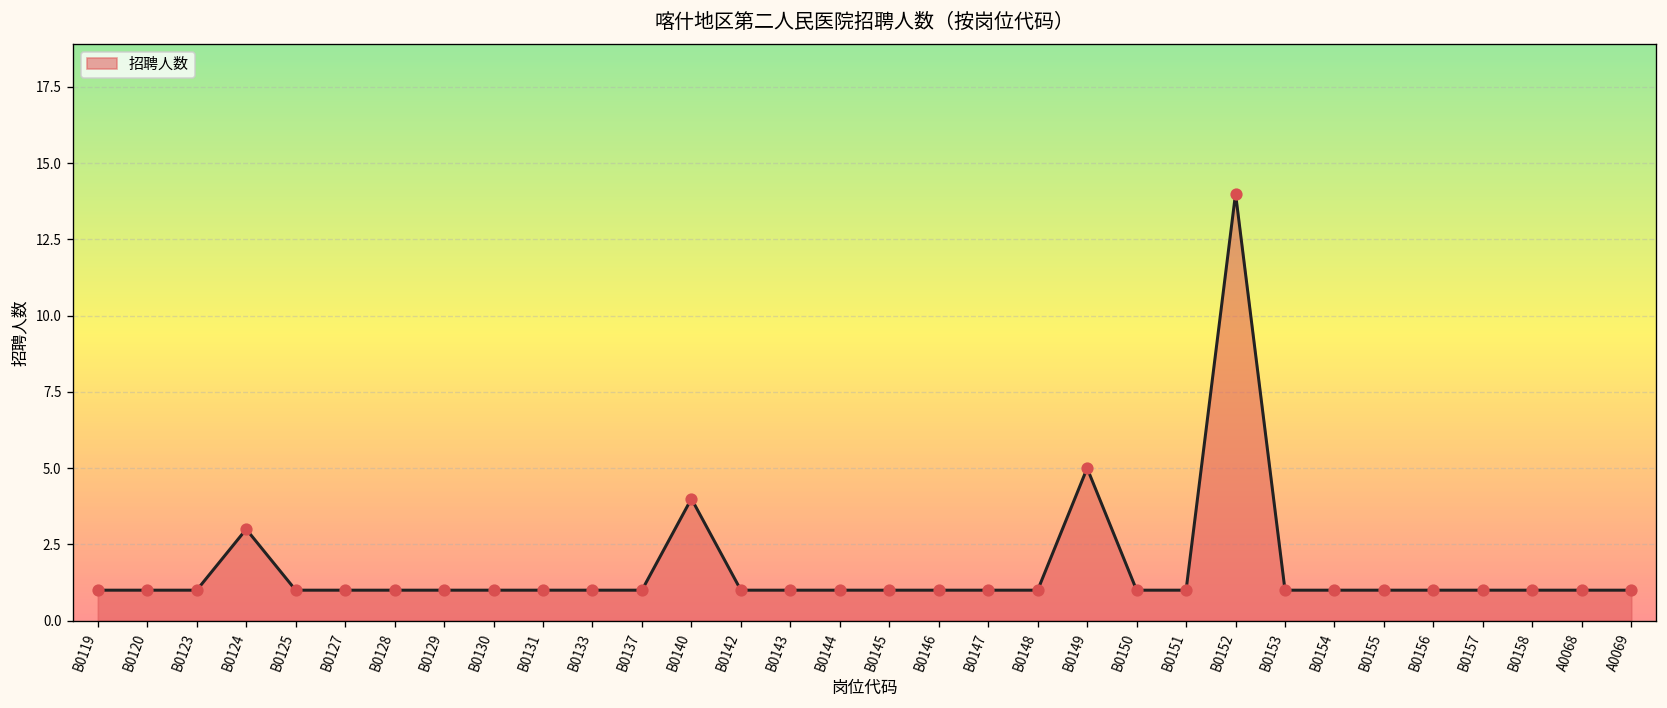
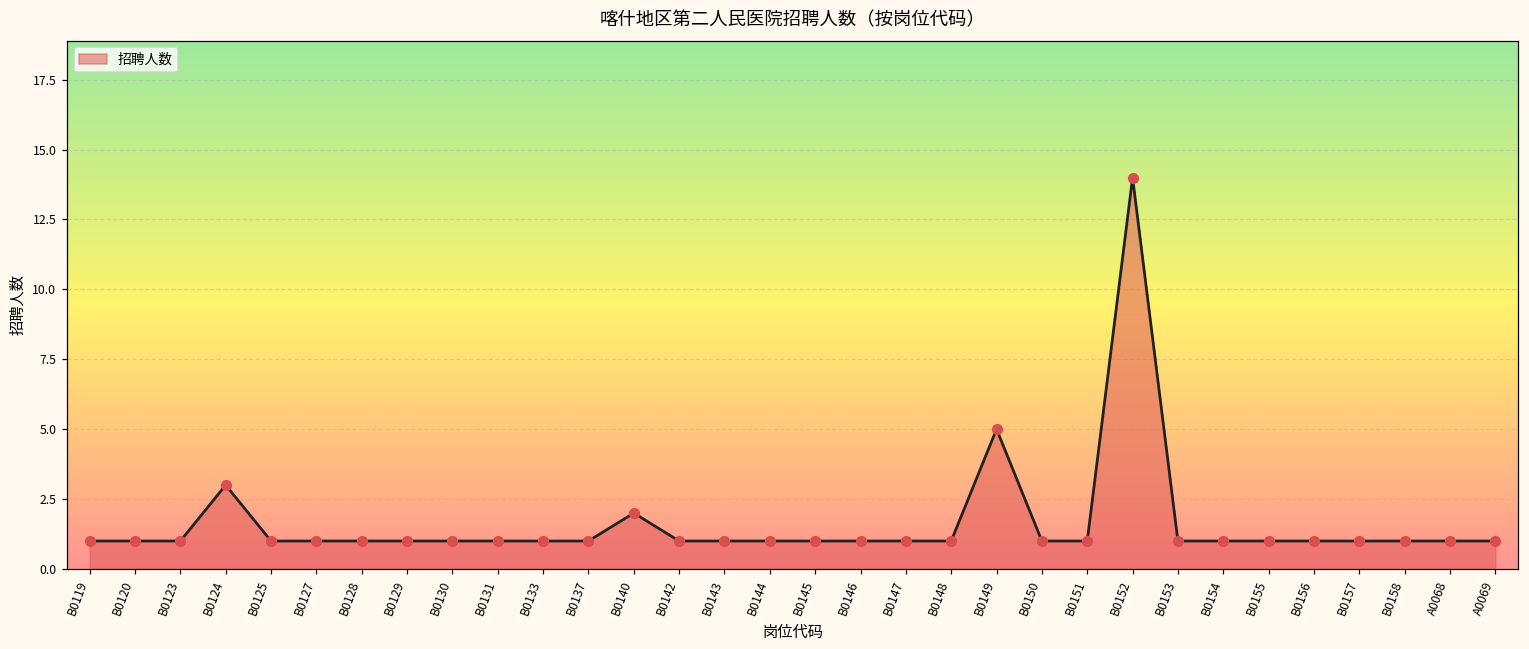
B0140: 4 -> 2
